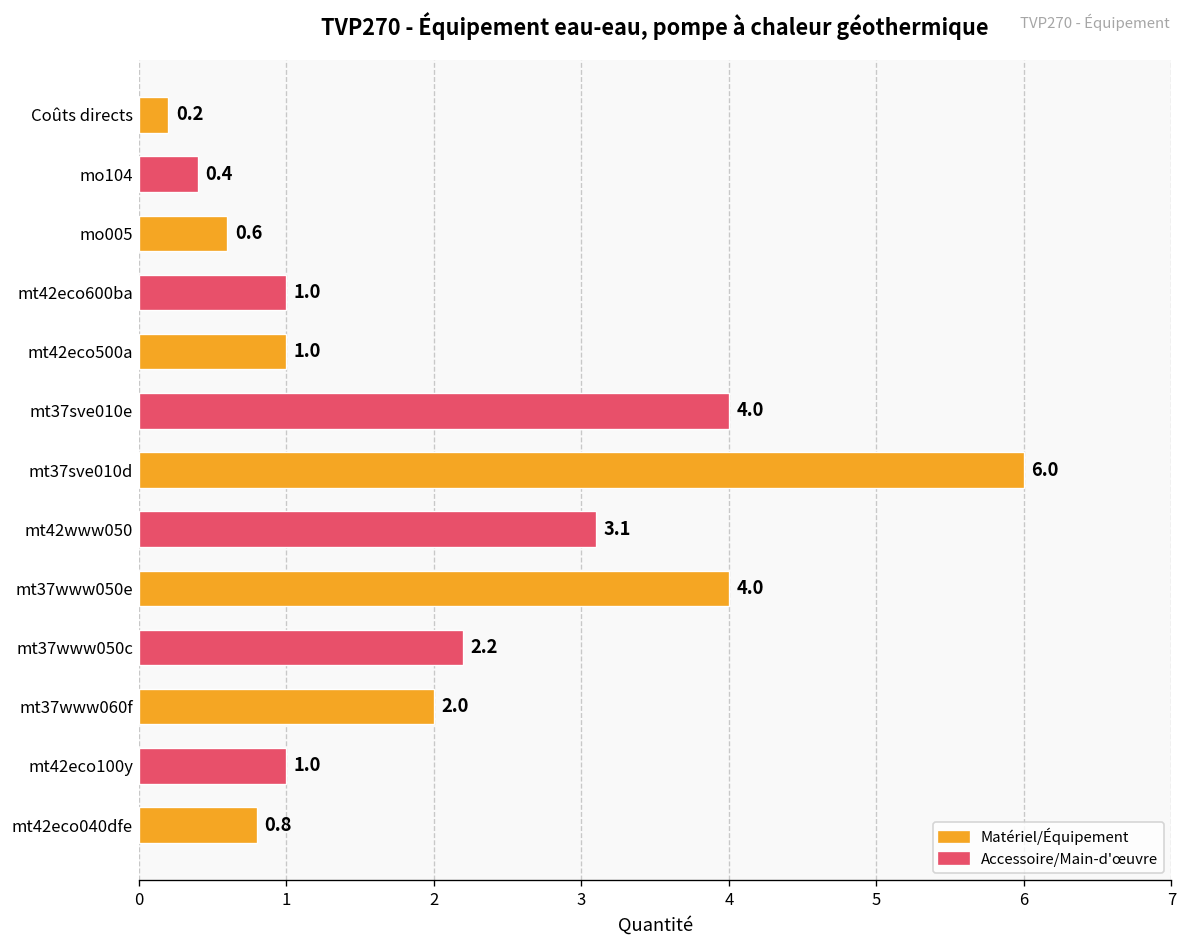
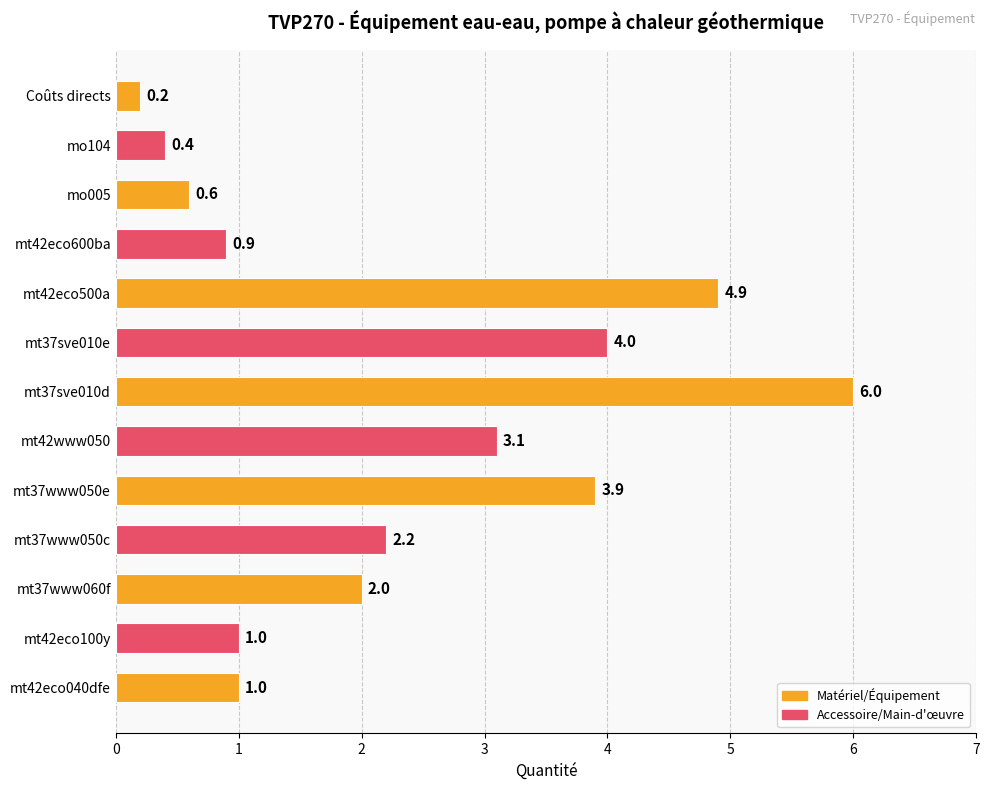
mt42eco600ba: 1.0 -> 0.9
mt42eco500a: 1.0 -> 4.9
mt37www050e: 4.0 -> 3.9
mt42eco040dfe: 0.8 -> 1.0
